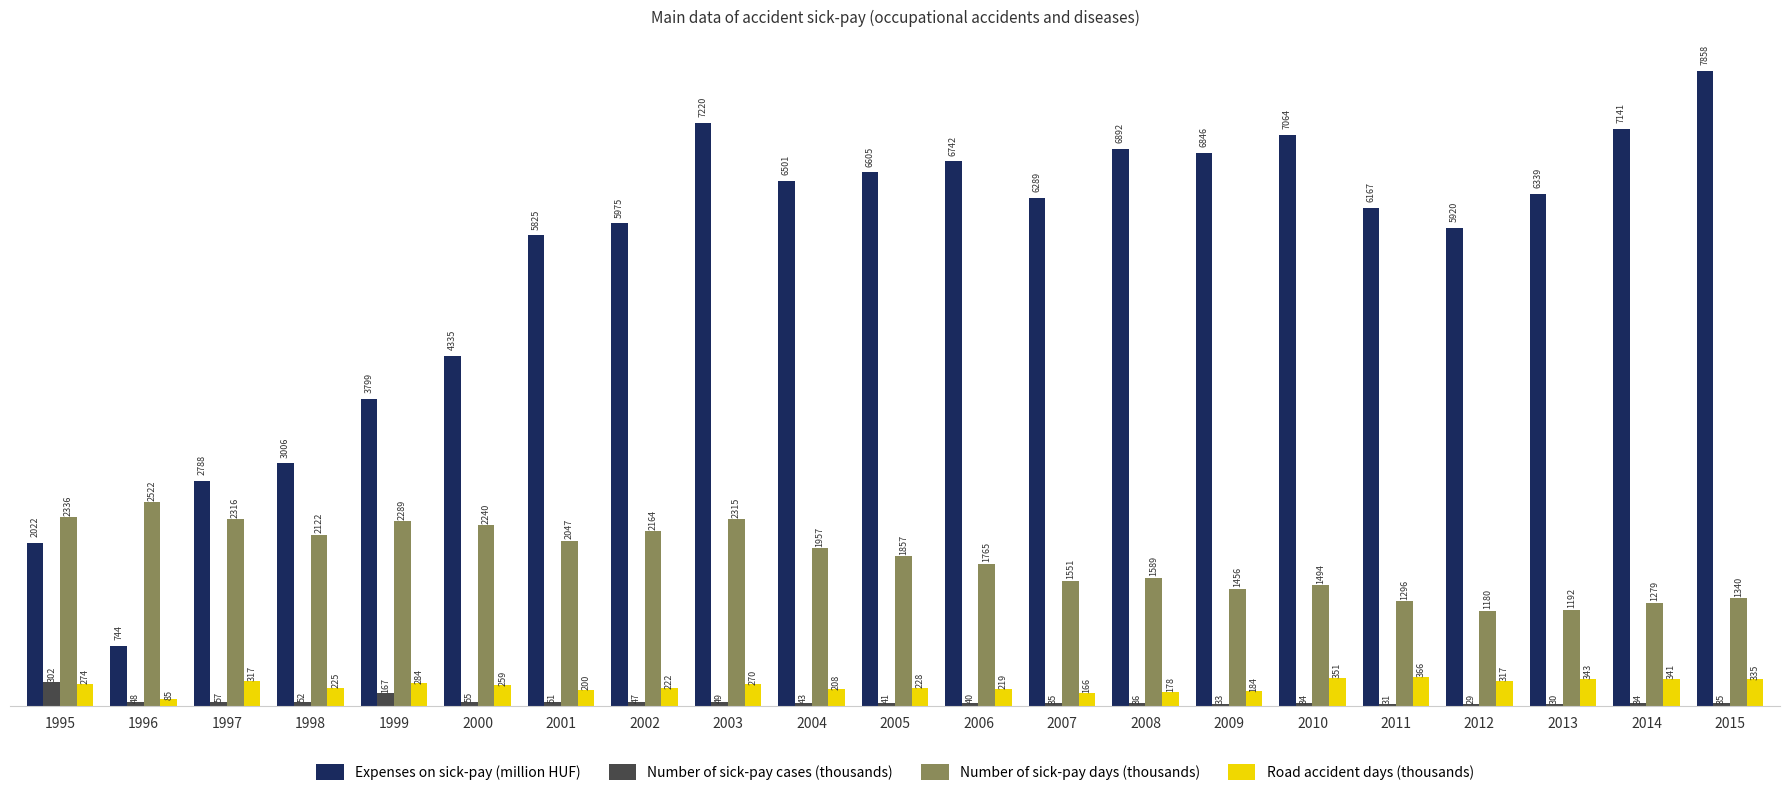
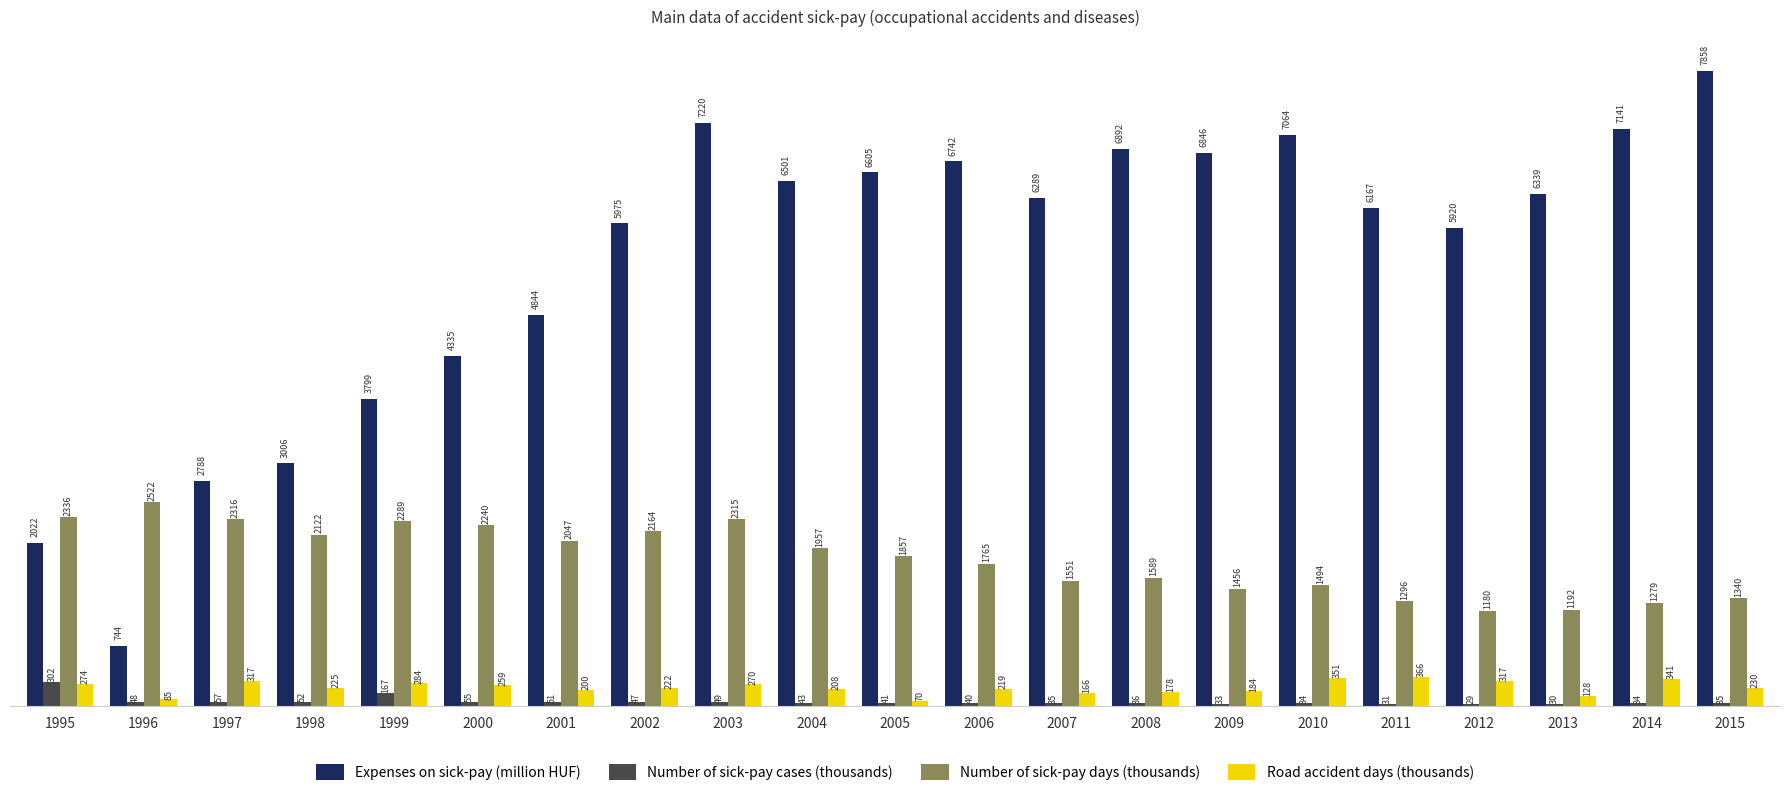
Expenses on sick-pay (million HUF), 2001: 5825 -> 4844
Road accident days (thousands), 2005: 228 -> 70
Road accident days (thousands), 2013: 343 -> 128
Road accident days (thousands), 2015: 335 -> 230
